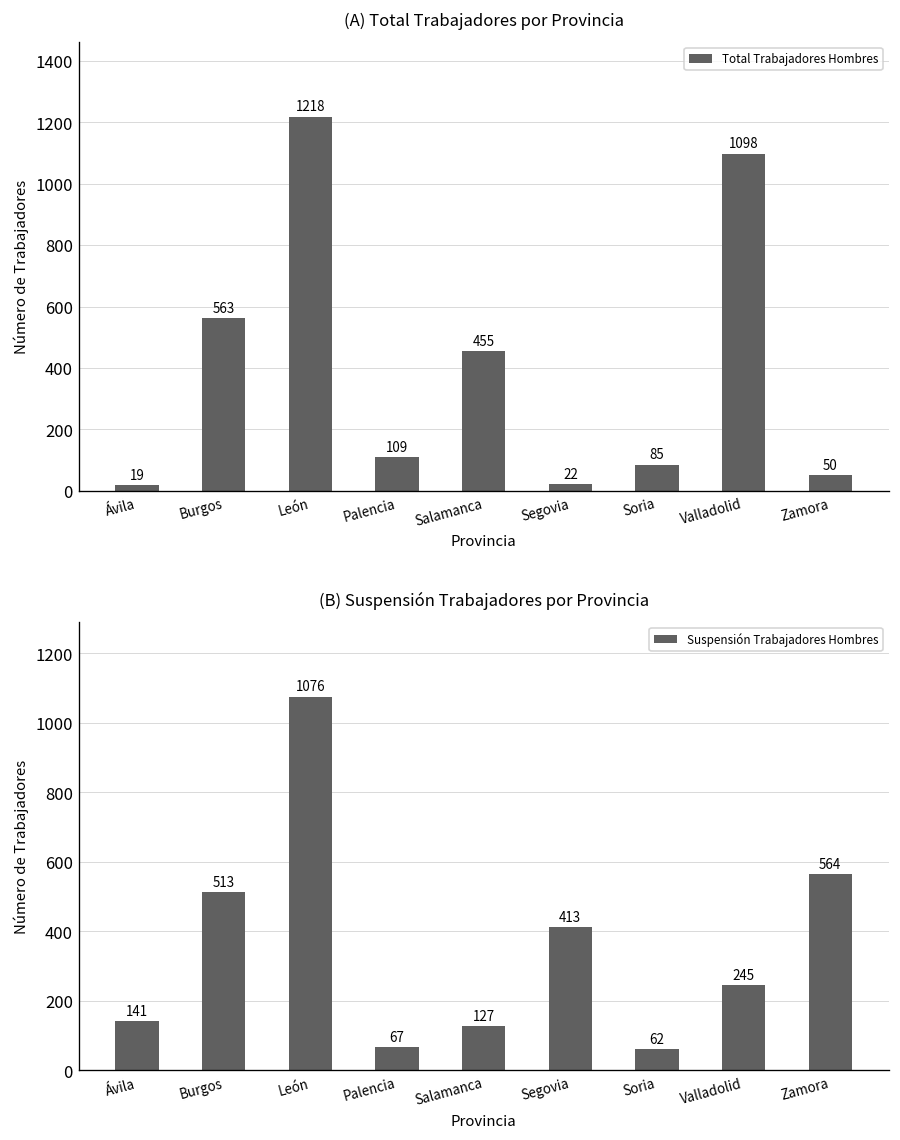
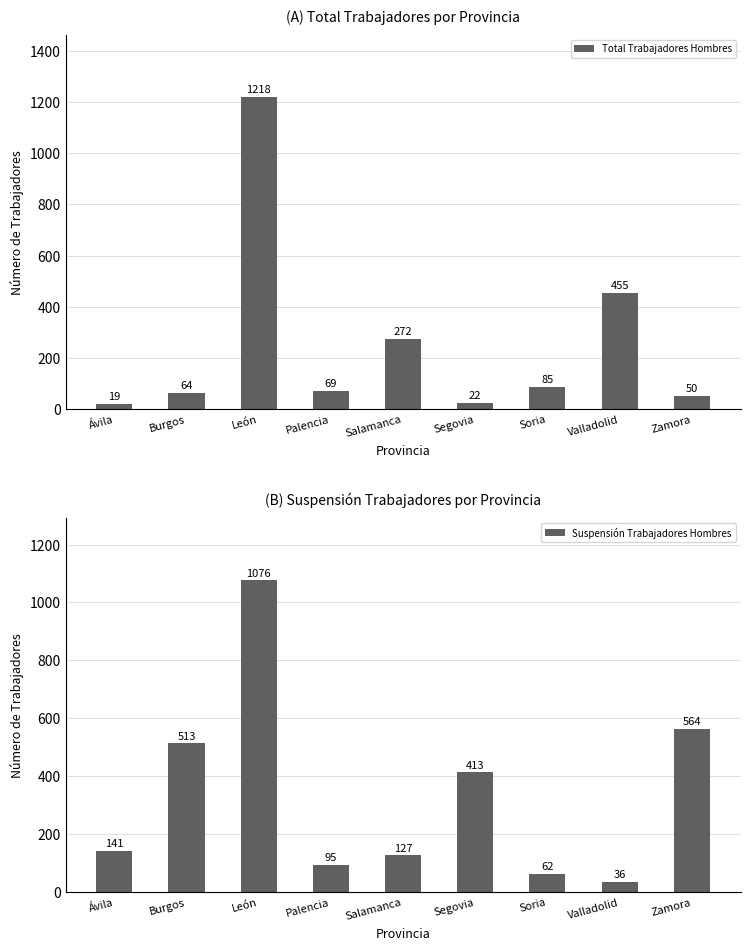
(A) Total Trabajadores por Provincia, Burgos: 563 -> 64
(A) Total Trabajadores por Provincia, Palencia: 109 -> 69
(A) Total Trabajadores por Provincia, Salamanca: 455 -> 272
(A) Total Trabajadores por Provincia, Valladolid: 1098 -> 455
(B) Suspensión Trabajadores por Provincia, Palencia: 67 -> 95
(B) Suspensión Trabajadores por Provincia, Valladolid: 245 -> 36
